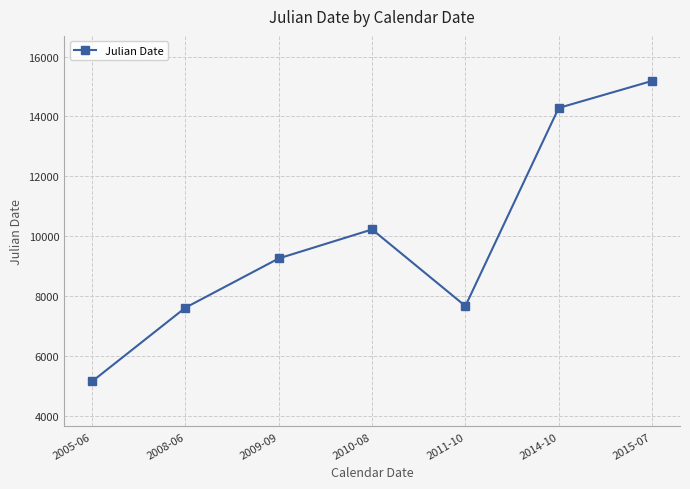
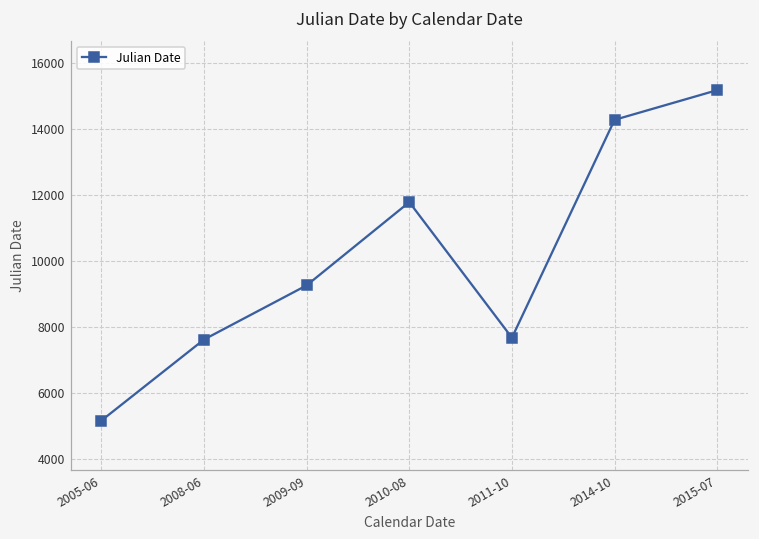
2010-08: 10200 -> 11800
